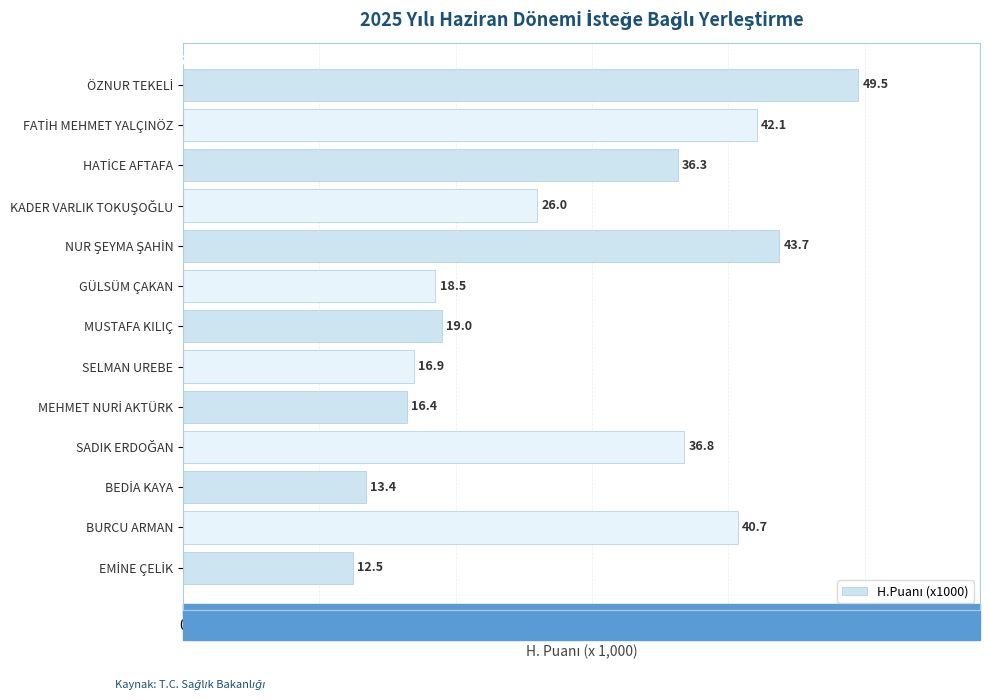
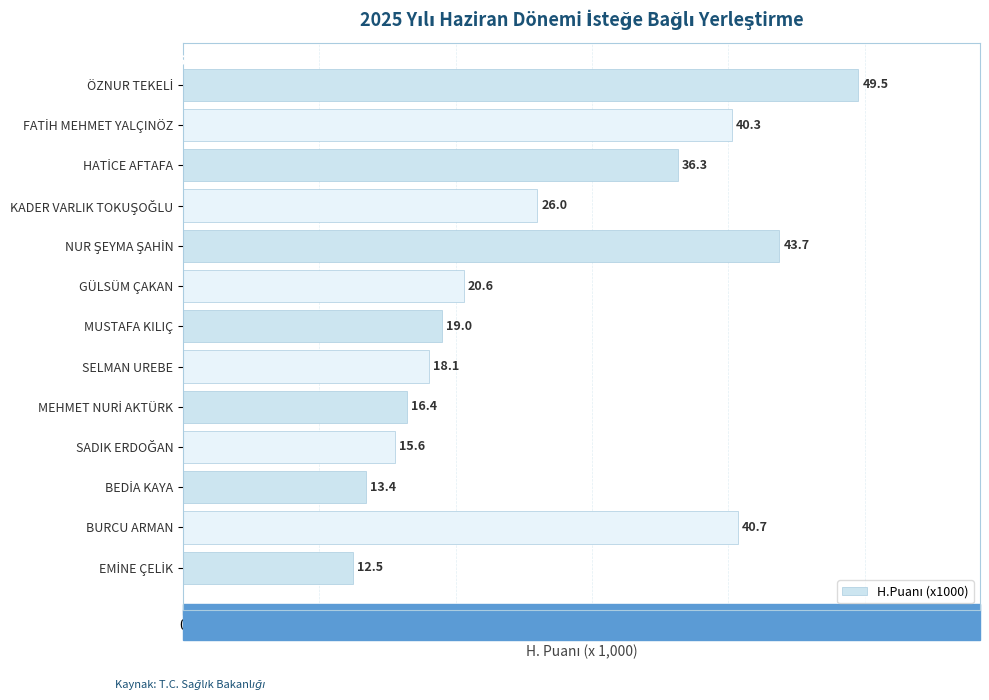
FATİH MEHMET YALÇINÖZ: 42.1 -> 40.3
GÜLSÜM ÇAKAN: 18.5 -> 20.6
SELMAN UREBE: 16.9 -> 18.1
SADIK ERDOĞAN: 36.8 -> 15.6
